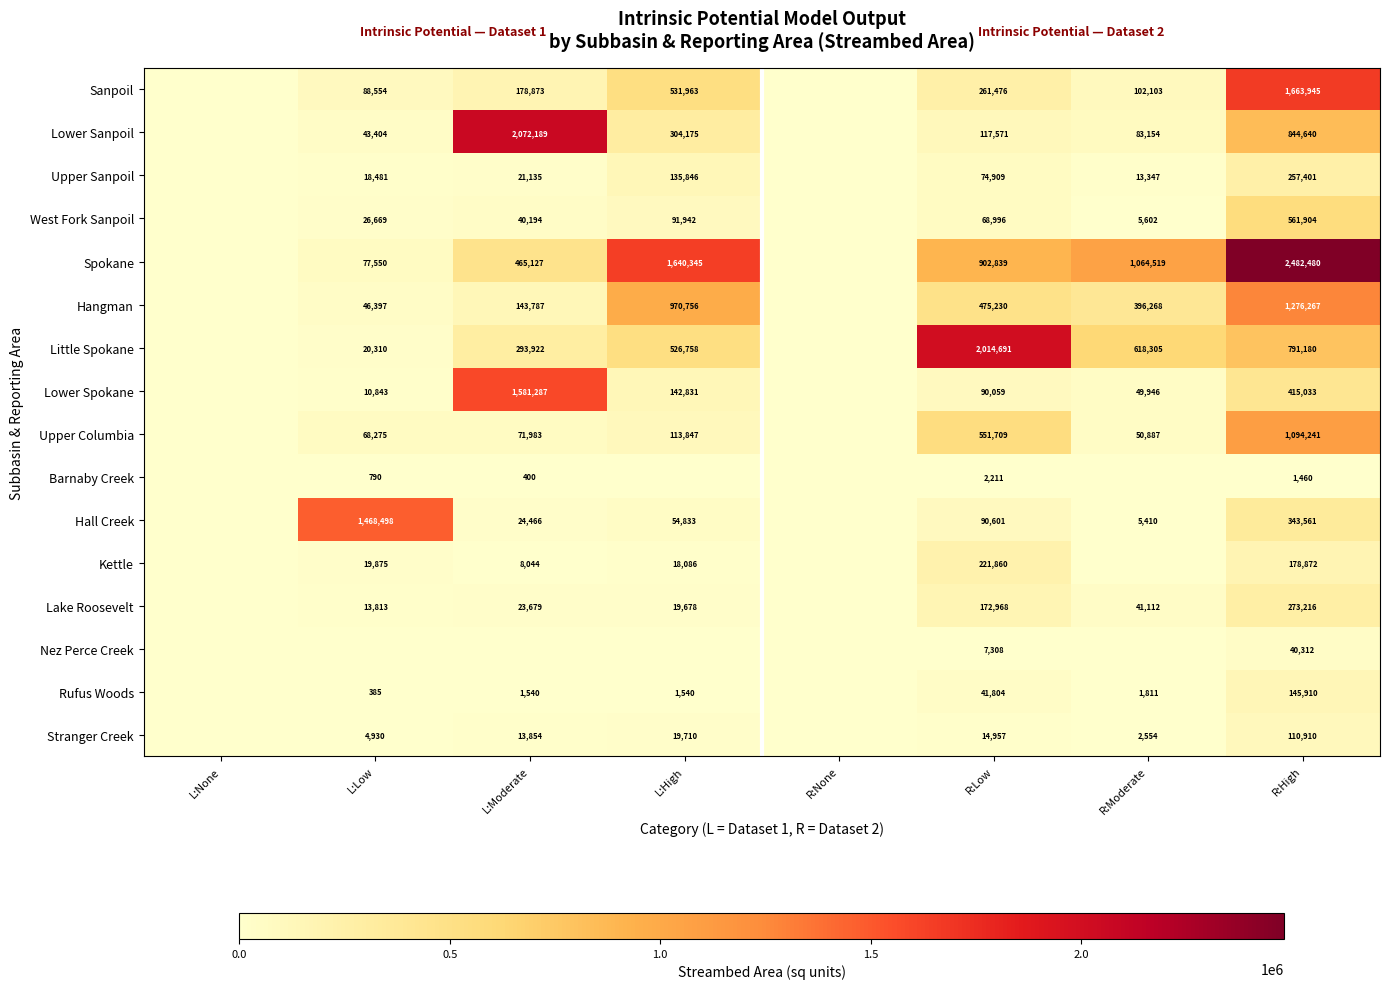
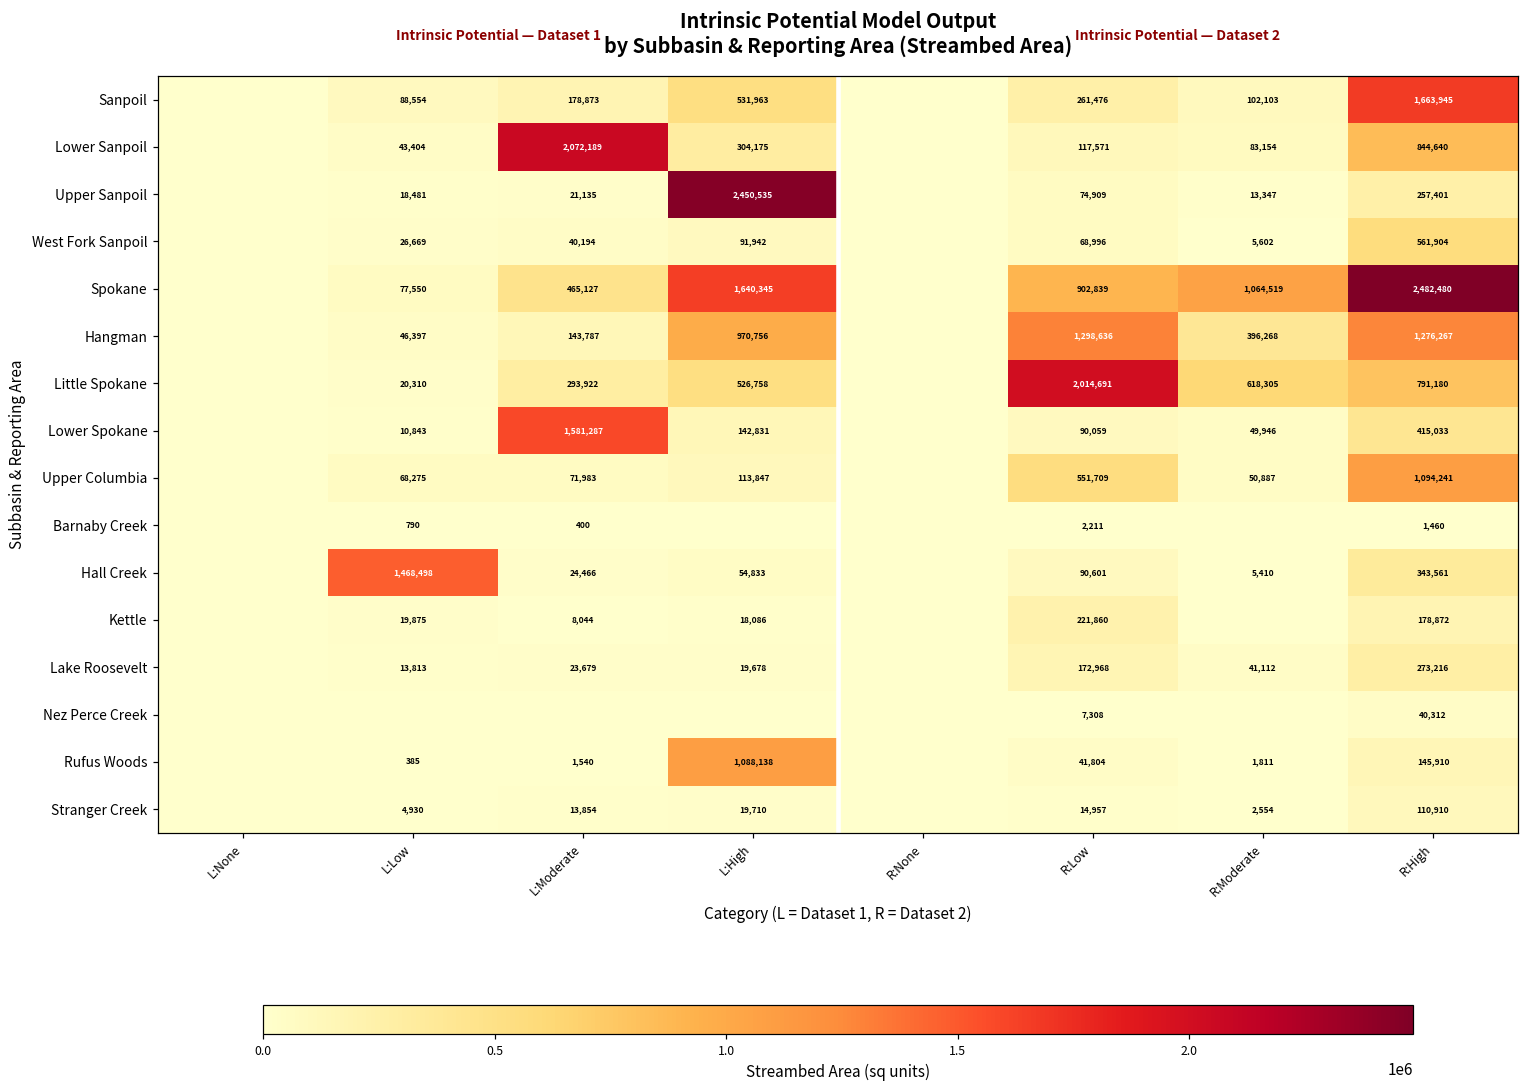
Upper Sanpoil, L:High: 135,846 -> 2,450,535
Hangman, R:Low: 475,230 -> 1,298,636
Rufus Woods, L:High: 1,540 -> 1,088,138
